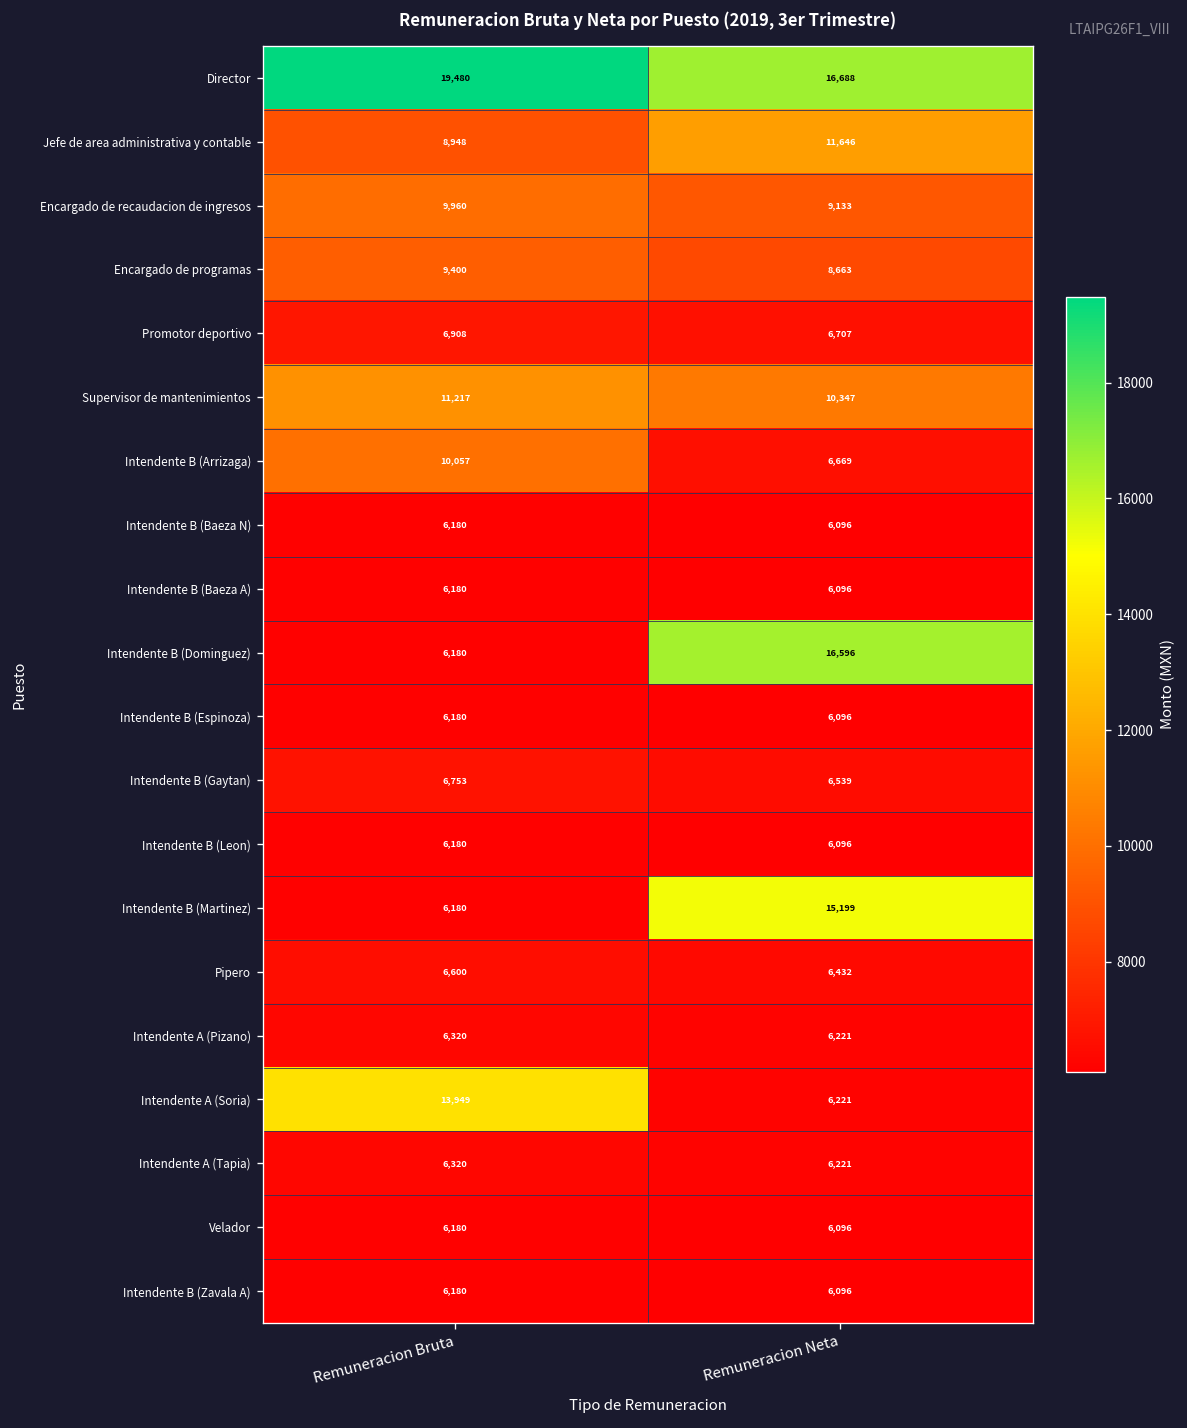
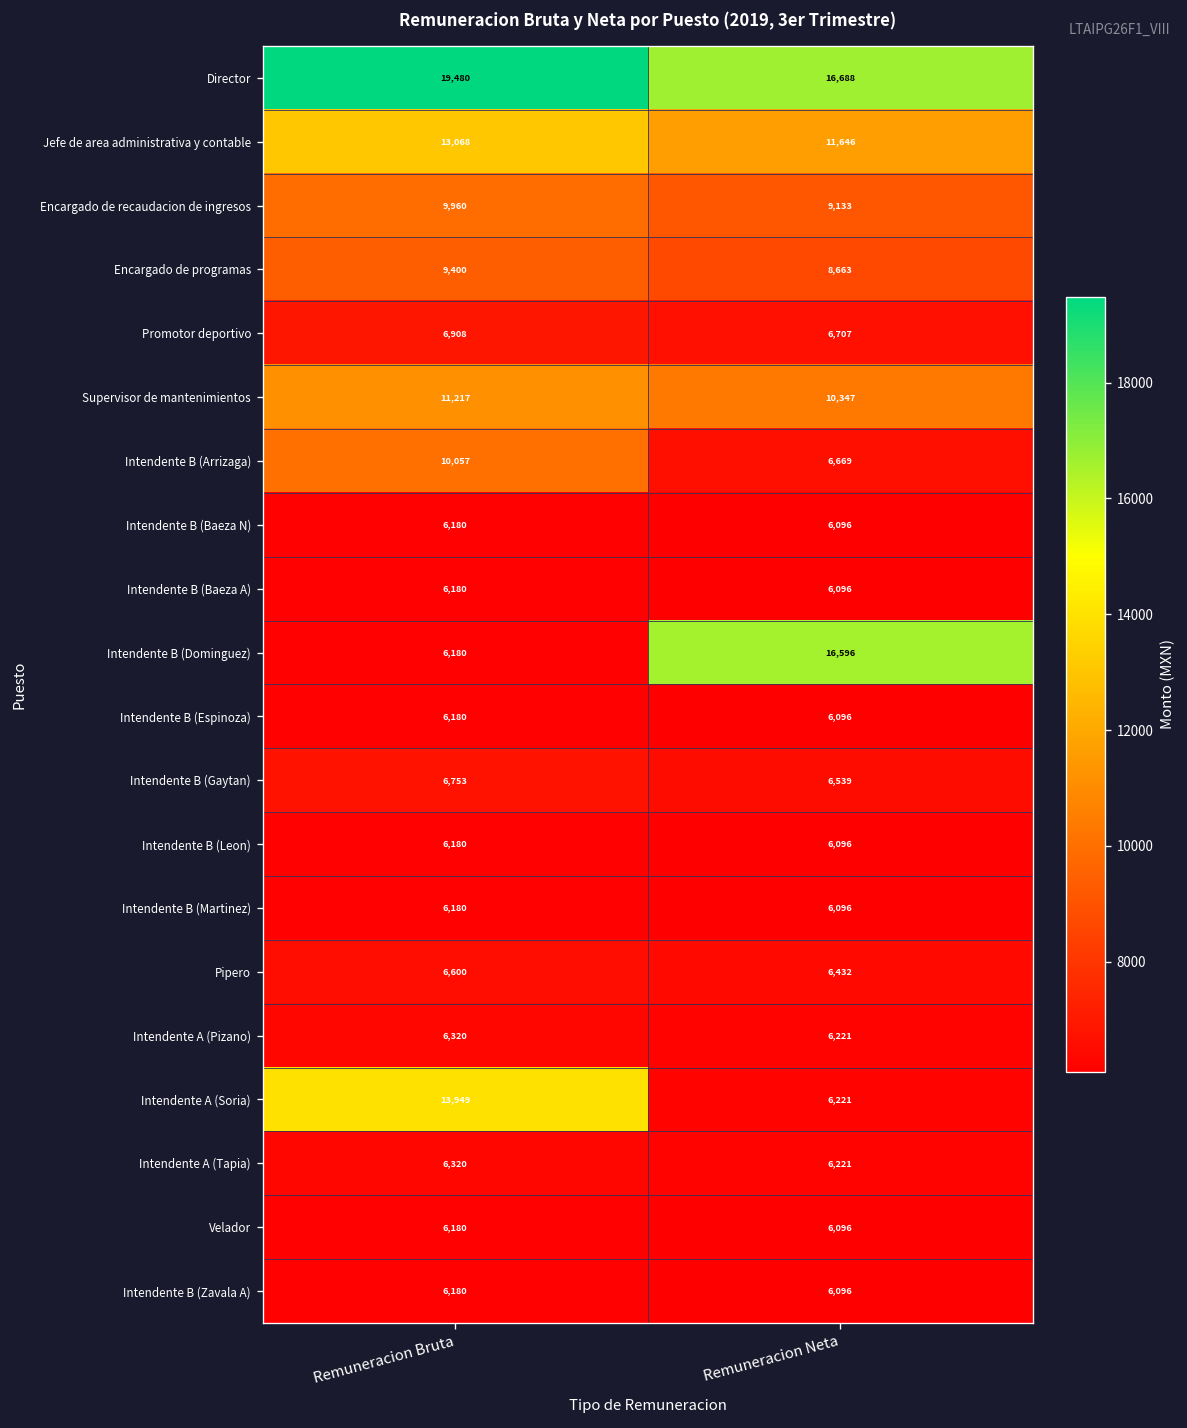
Jefe de area administrativa y contable, Remuneracion Bruta: 8,948 -> 13,068
Intendente B (Martinez), Remuneracion Neta: 15,199 -> 6,096
